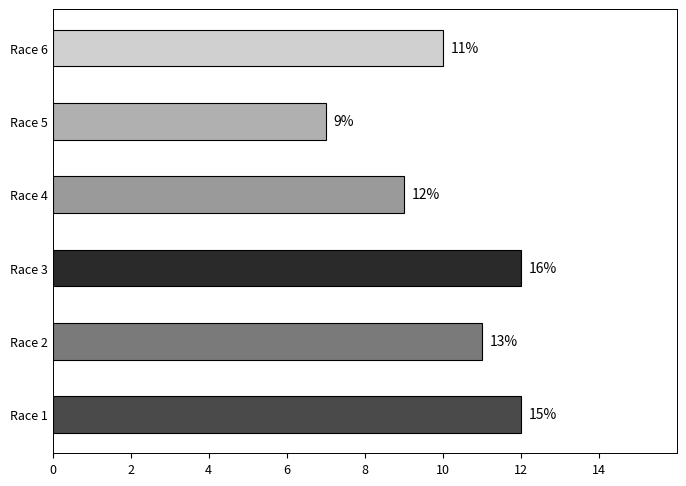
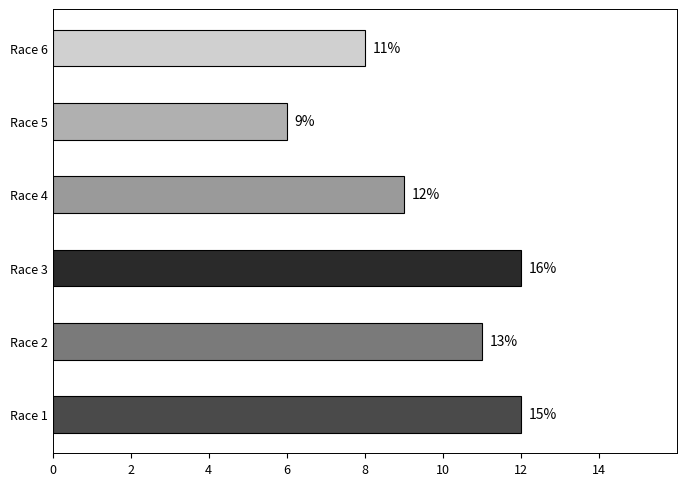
Race 6: 10 -> 8
Race 5: 7 -> 6
